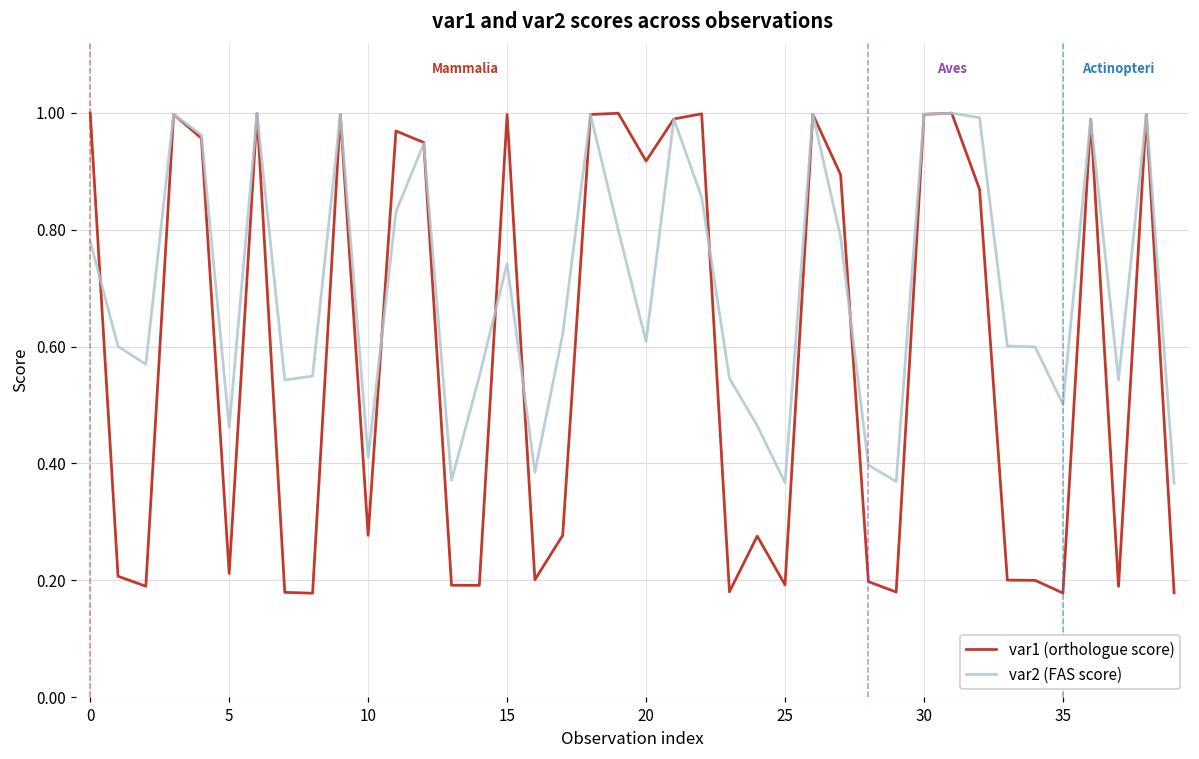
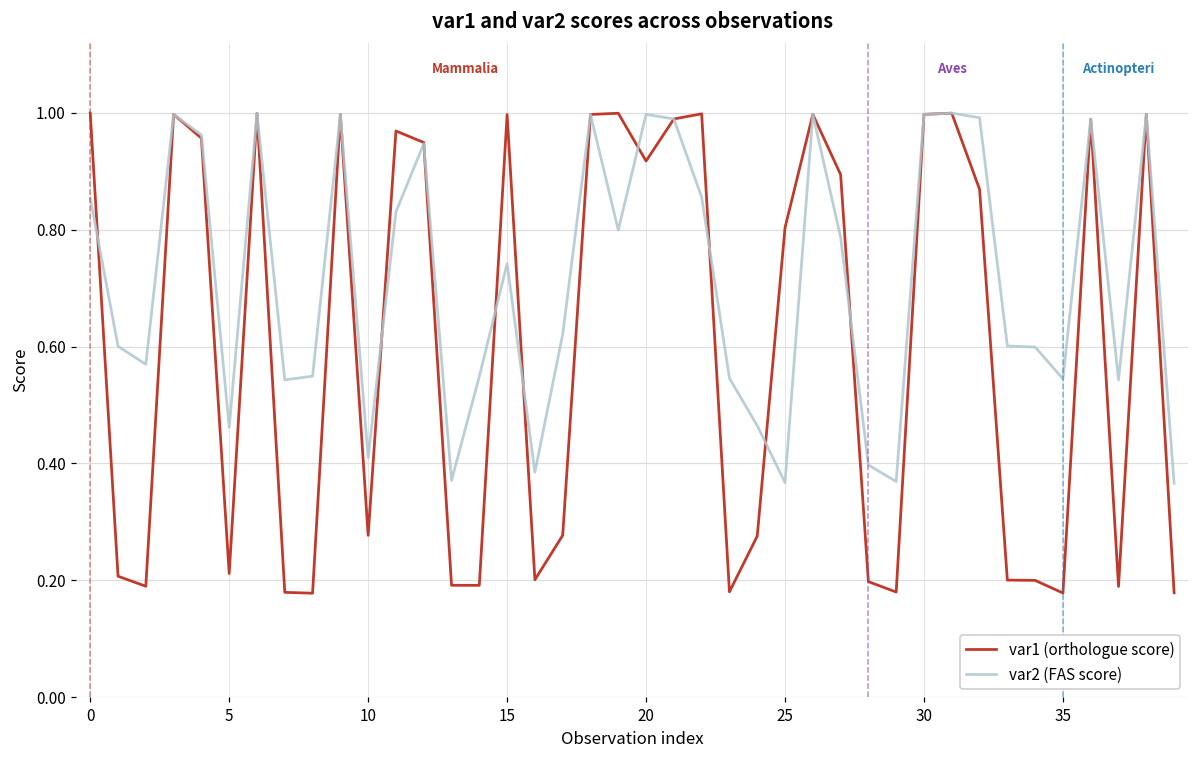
var2 (FAS score), 0: 0.78 -> 0.85
var2 (FAS score), 20: 0.61 -> 1.00
var1 (orthologue score), 25: 0.19 -> 0.80
var2 (FAS score), 35: 0.50 -> 0.54
